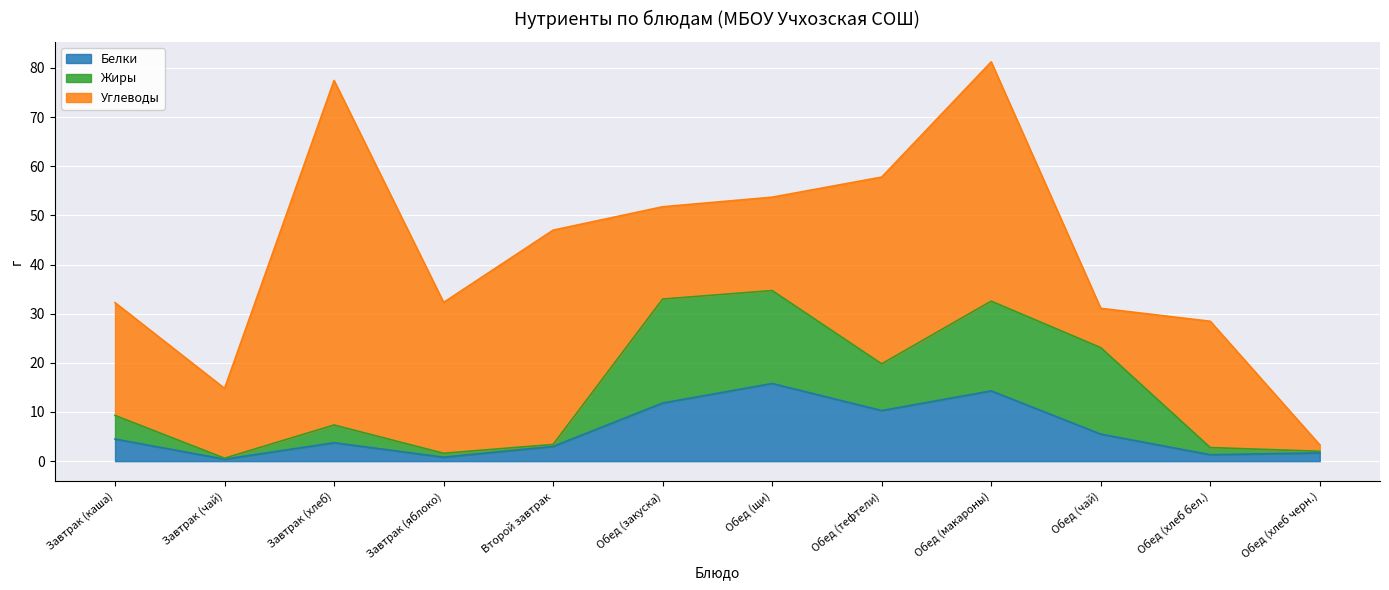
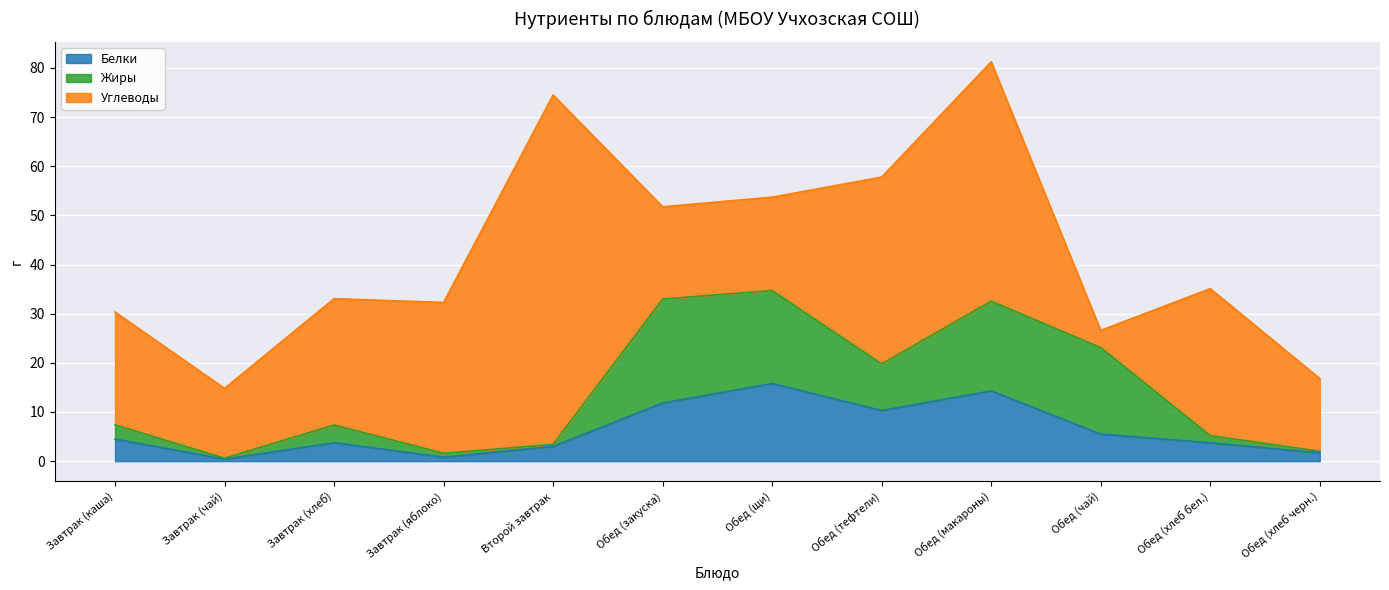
Жиры, Завтрак (каша): 5 -> 3
Углеводы, Завтрак (хлеб): 70 -> 26
Углеводы, Второй завтрак: 44 -> 71
Углеводы, Обед (чай): 8 -> 4
Белки, Обед (хлеб бел.): 1 -> 4
Углеводы, Обед (хлеб бел.): 26 -> 30
Углеводы, Обед (хлеб черн.): 1 -> 15
